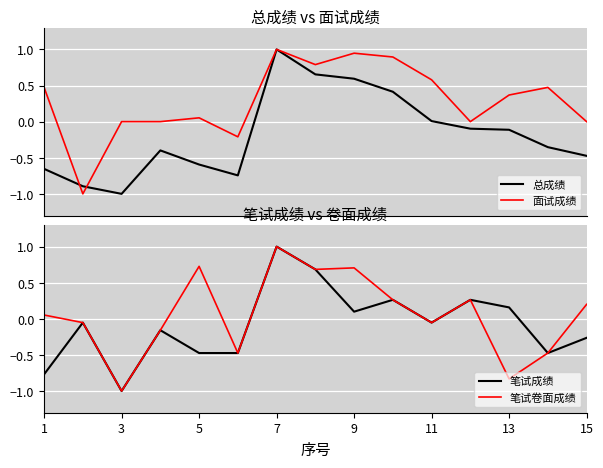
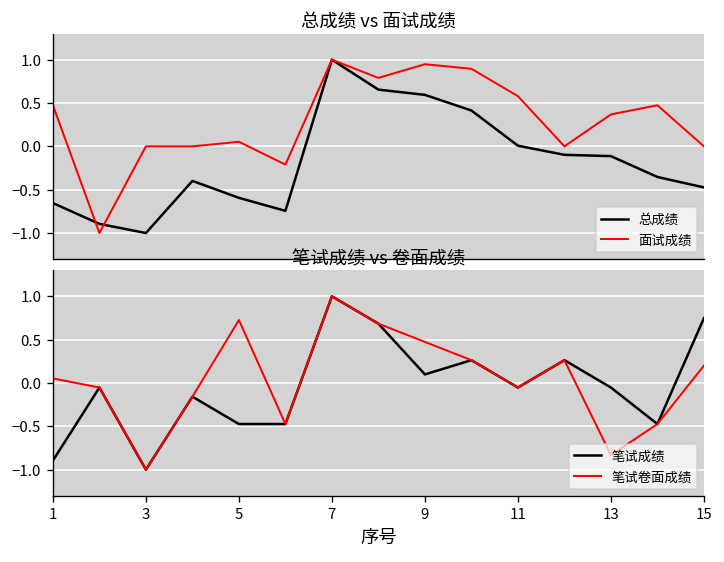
笔试成绩 vs 卷面成绩, 笔试成绩, 1: -0.8 -> -0.9
笔试成绩 vs 卷面成绩, 笔试卷面成绩, 9: 0.7 -> 0.5
笔试成绩 vs 卷面成绩, 笔试成绩, 13: 0.2 -> -0.1
笔试成绩 vs 卷面成绩, 笔试成绩, 15: -0.3 -> 0.7
